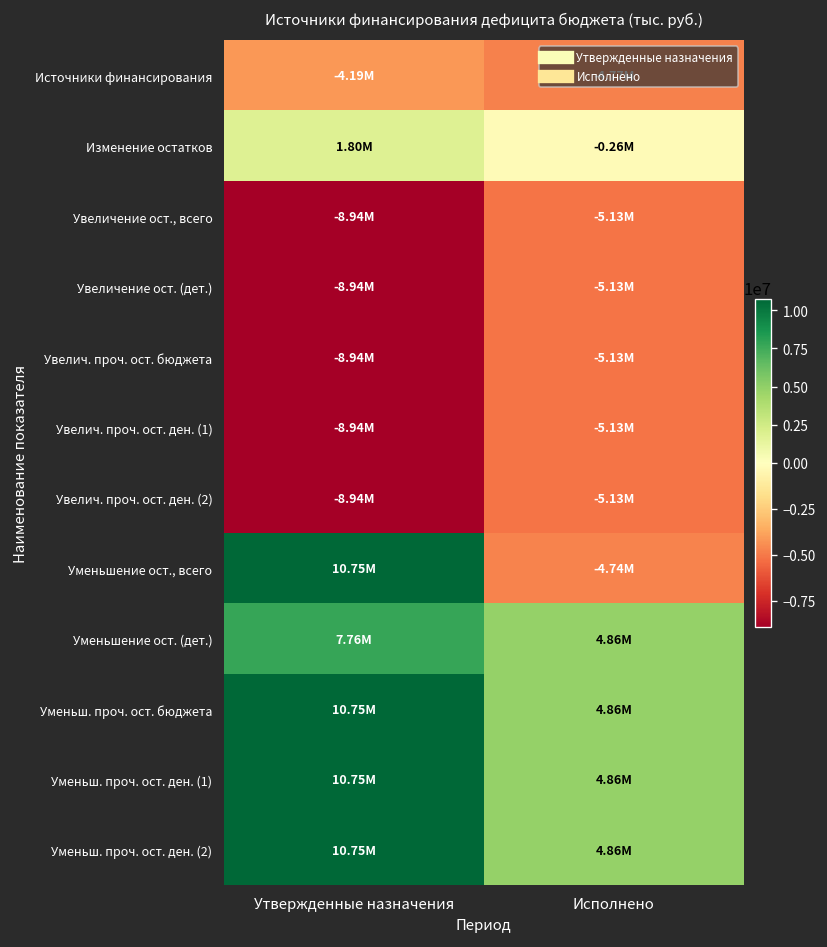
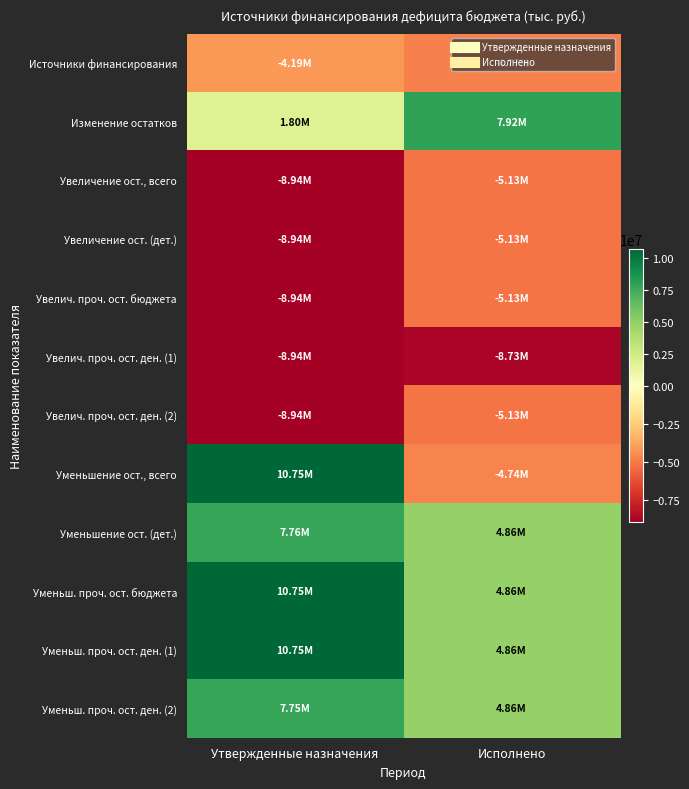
Изменение остатков, Исполнено: -0.26M -> 7.92M
Увелич. проч. ост. ден. (1), Исполнено: -5.13M -> -8.73M
Уменьш. проч. ост. ден. (2), Утвержденные назначения: 10.75M -> 7.75M
